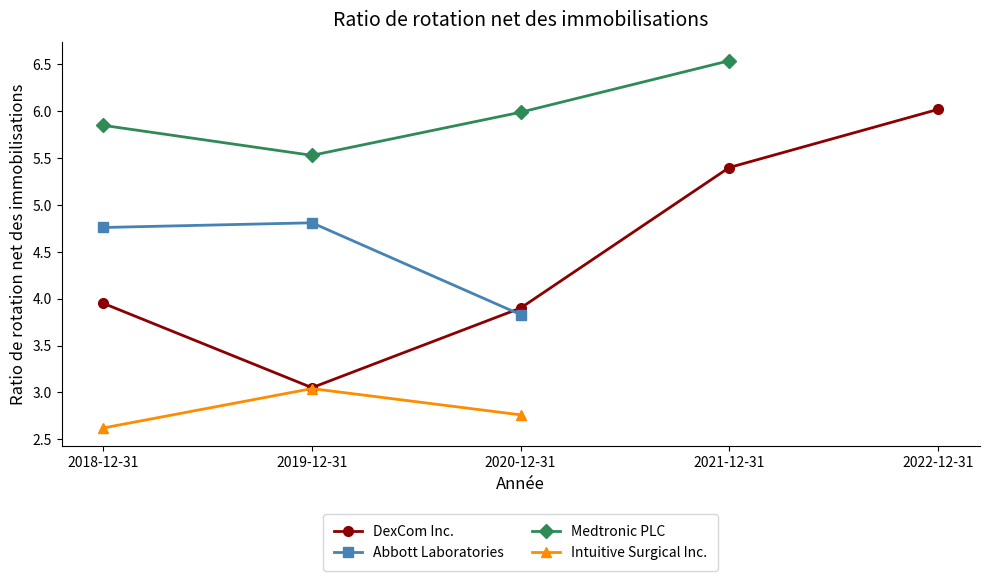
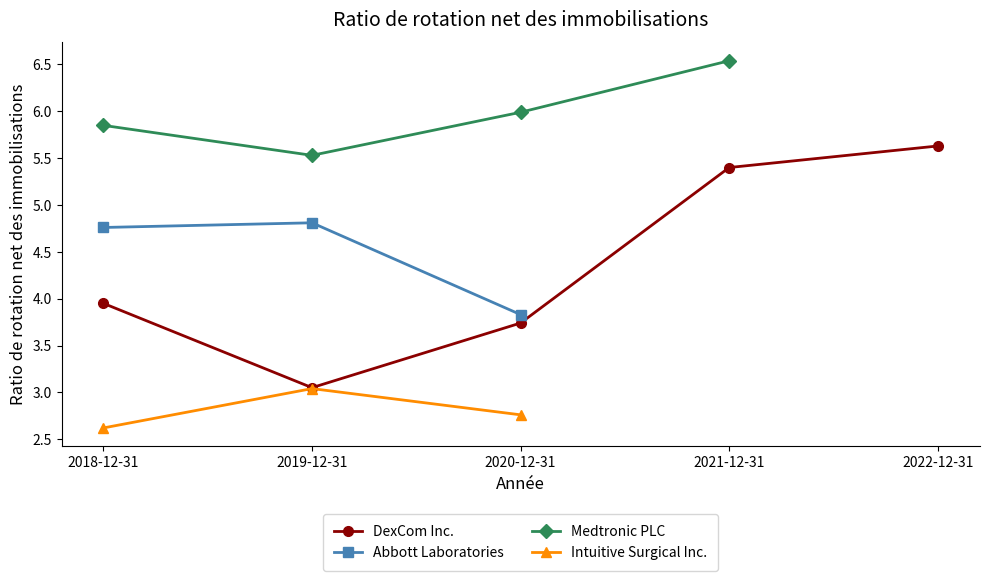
DexCom Inc., 2020-12-31: 3.9 -> 3.7
DexCom Inc., 2022-12-31: 6.0 -> 5.6
